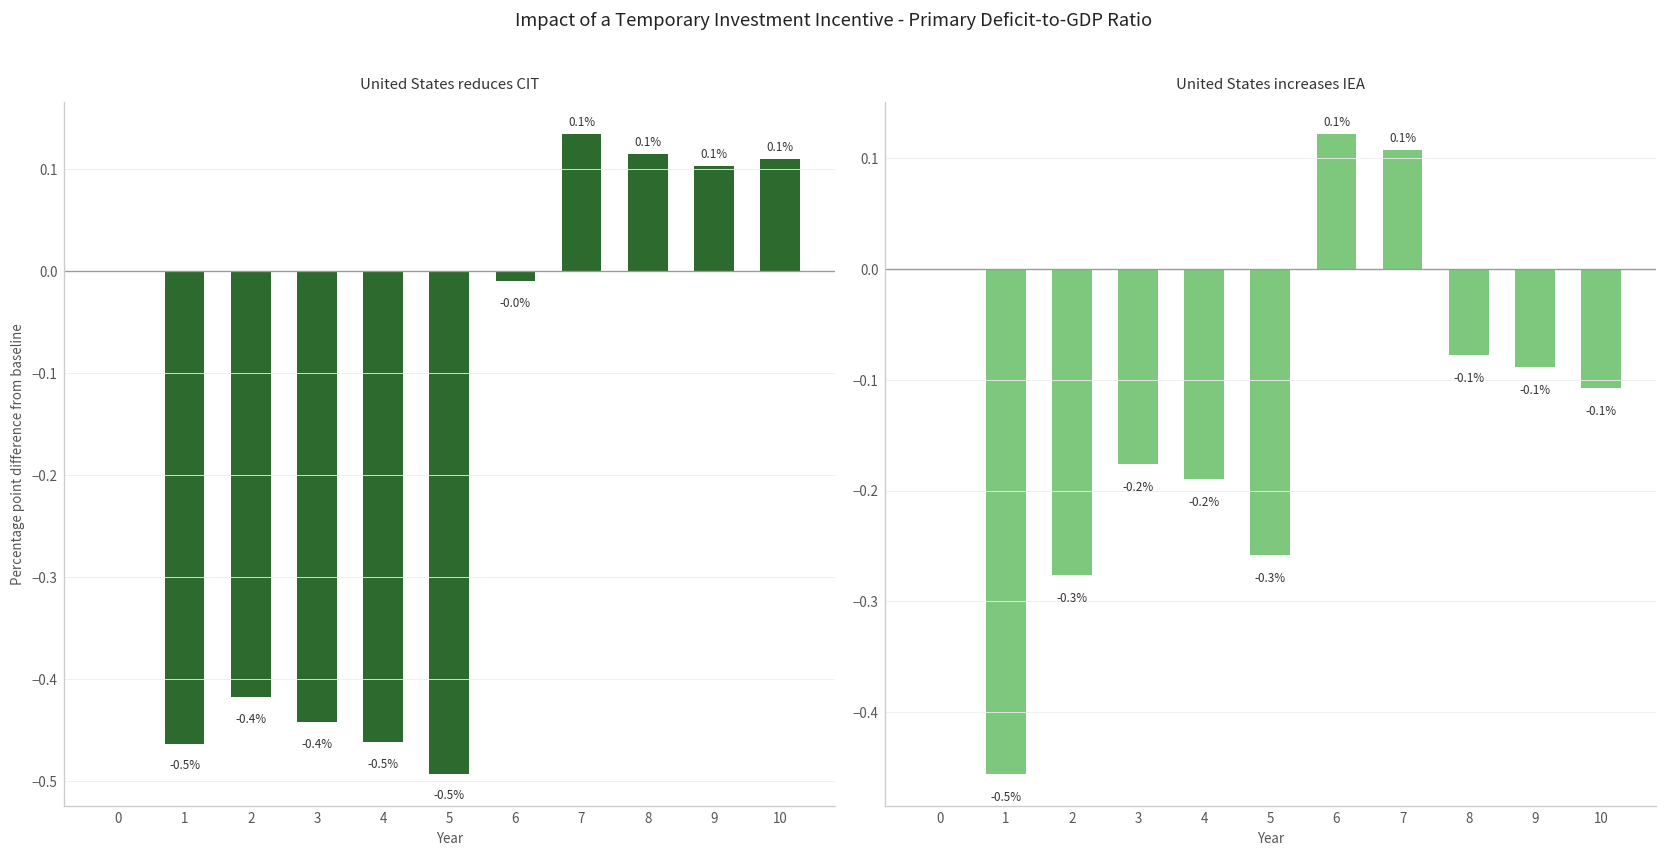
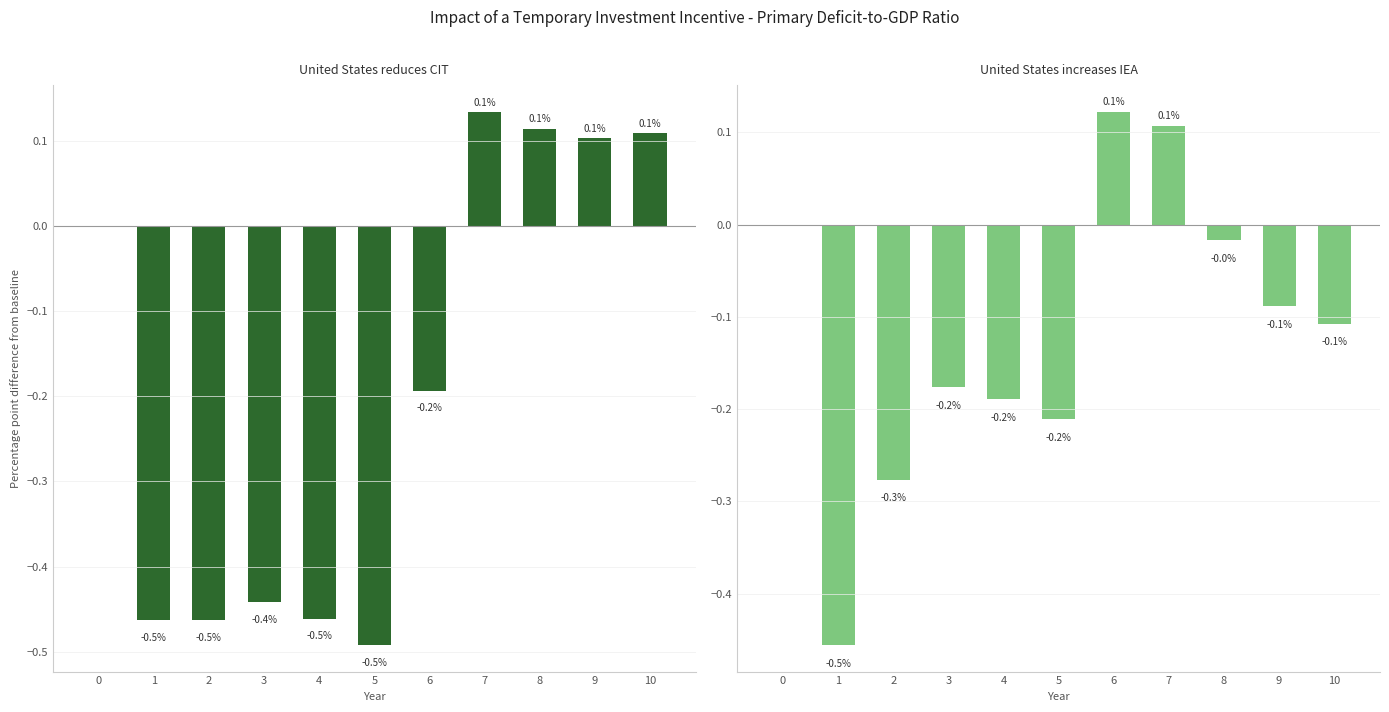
United States reduces CIT, 2: -0.4% -> -0.5%
United States reduces CIT, 6: -0.0% -> -0.2%
United States increases IEA, 5: -0.3% -> -0.2%
United States increases IEA, 8: -0.1% -> -0.0%
